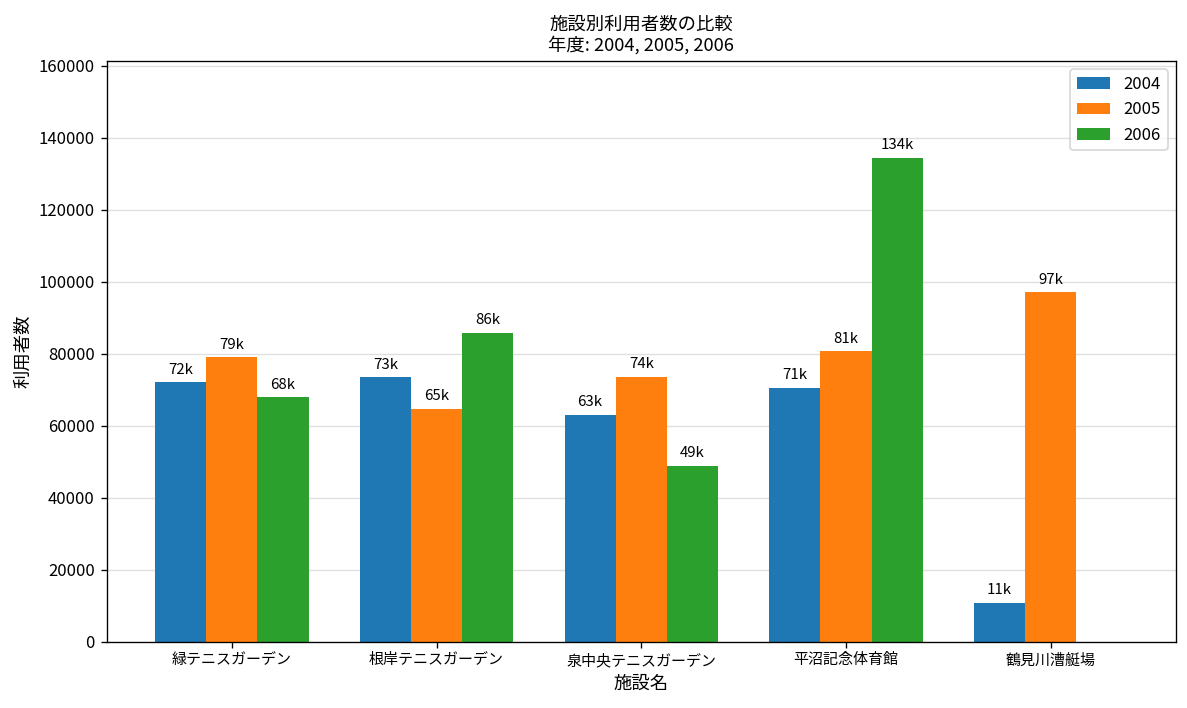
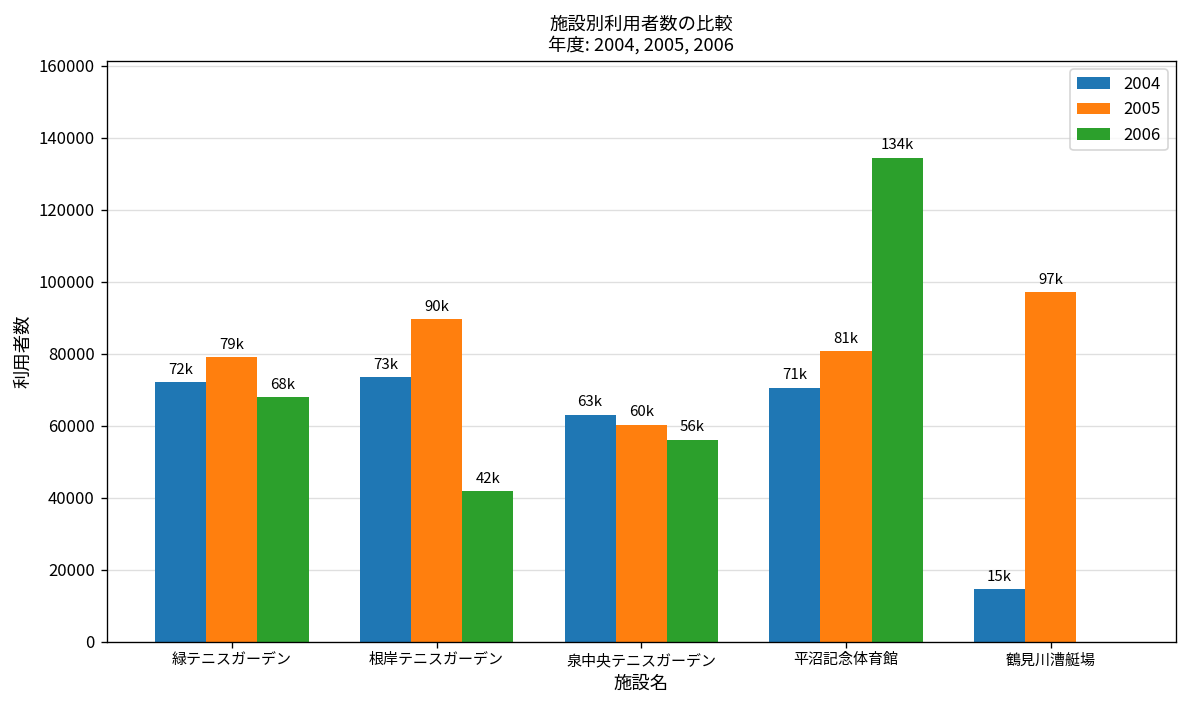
2005, 根岸テニスガーデン: 65k -> 90k
2006, 根岸テニスガーデン: 86k -> 42k
2005, 泉中央テニスガーデン: 74k -> 60k
2006, 泉中央テニスガーデン: 49k -> 56k
2004, 鶴見川漕艇場: 11k -> 15k
